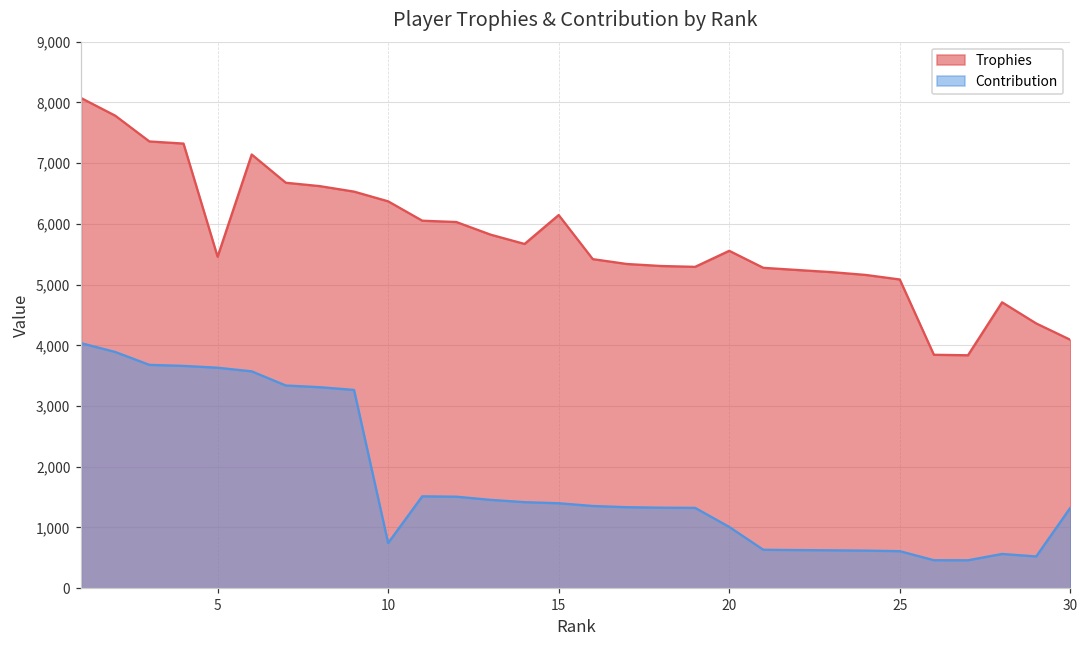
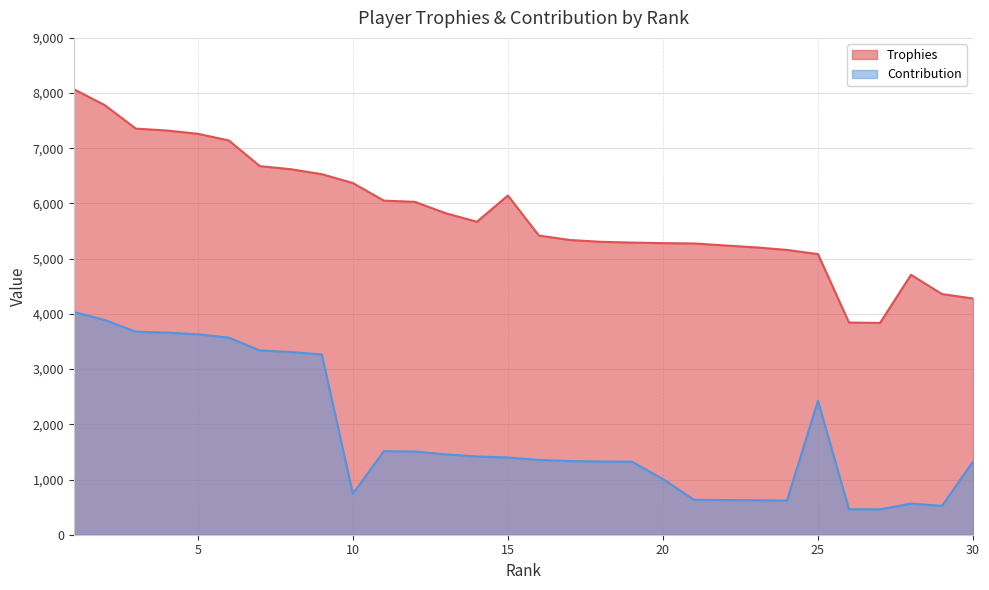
Trophies, 5: 5,500 -> 7,300
Trophies, 20: 5,600 -> 5,300
Contribution, 25: 600 -> 2,400
Trophies, 30: 4,100 -> 4,300
